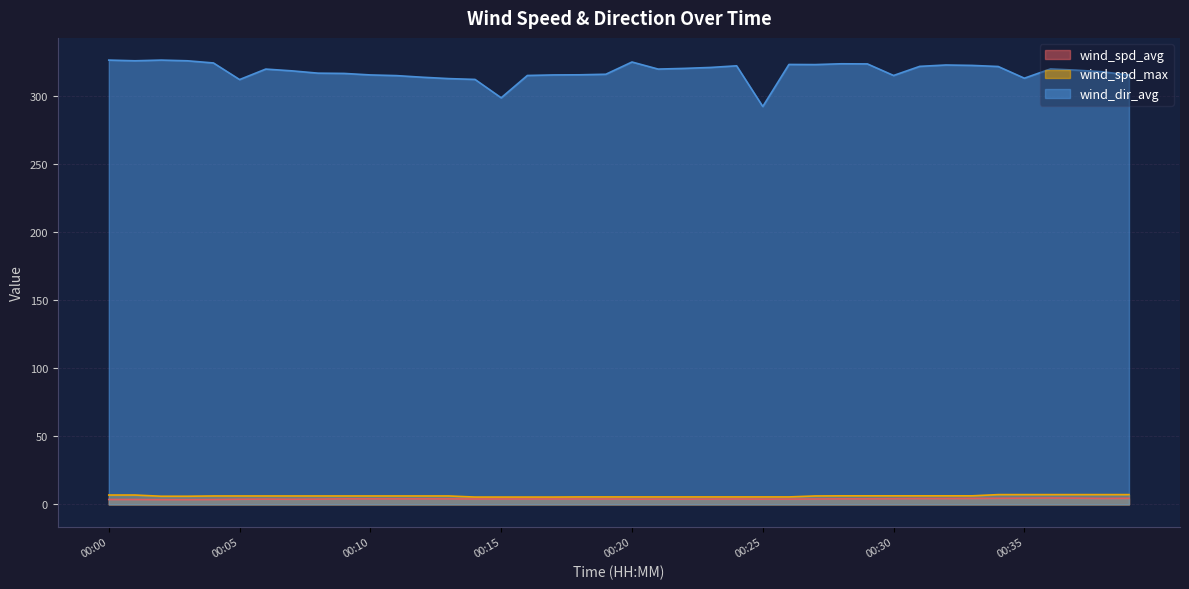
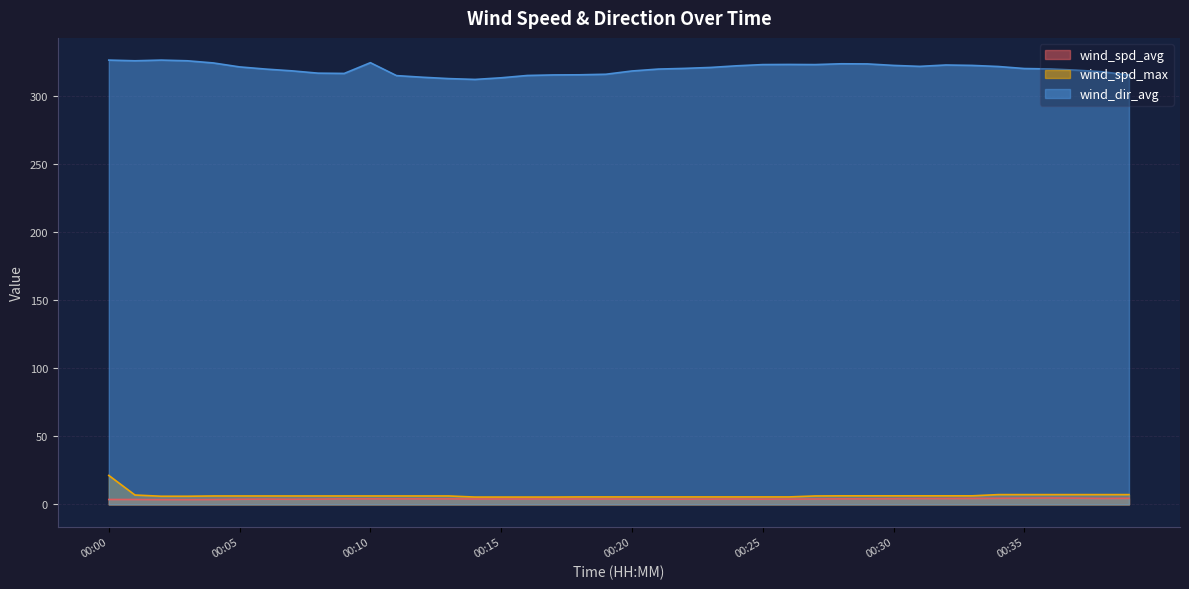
wind_spd_max, 00:00: 7 -> 21
wind_dir_avg, 00:05: 312 -> 322
wind_dir_avg, 00:10: 316 -> 325
wind_dir_avg, 00:15: 299 -> 314
wind_dir_avg, 00:20: 325 -> 319
wind_dir_avg, 00:25: 292 -> 323
wind_dir_avg, 00:30: 315 -> 323
wind_dir_avg, 00:35: 313 -> 320
